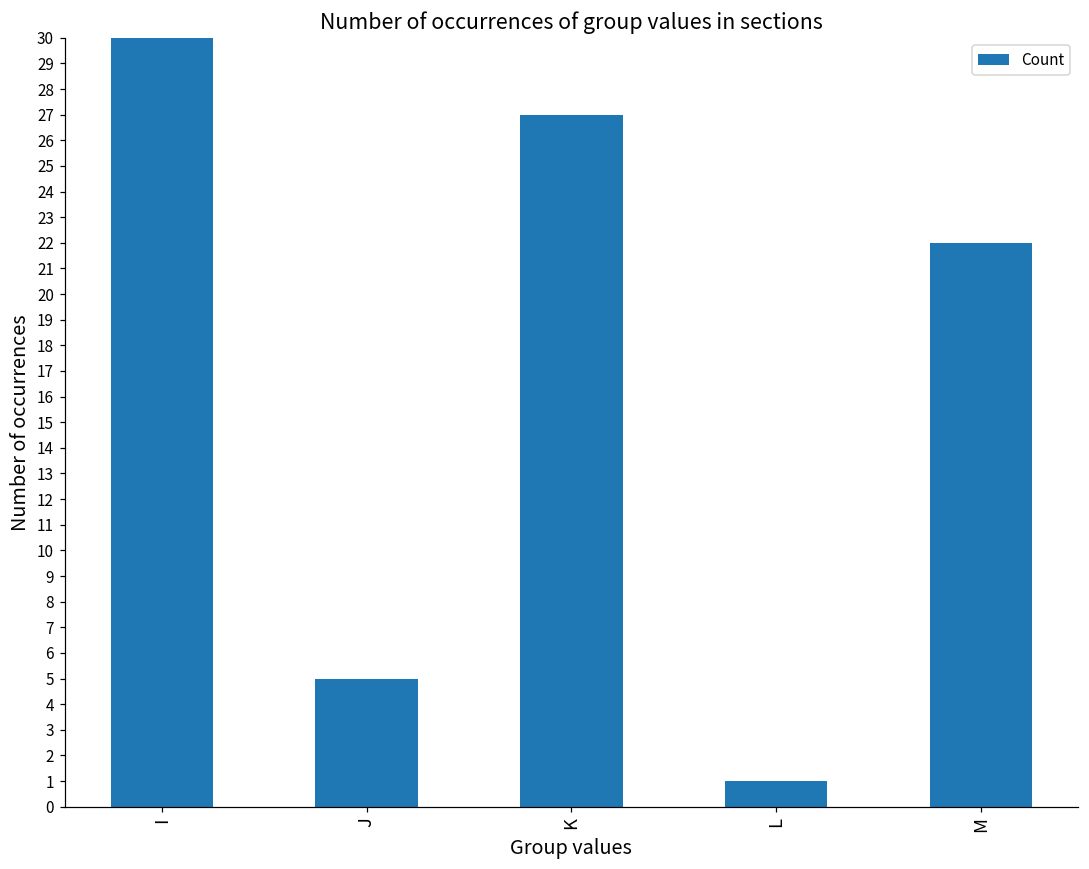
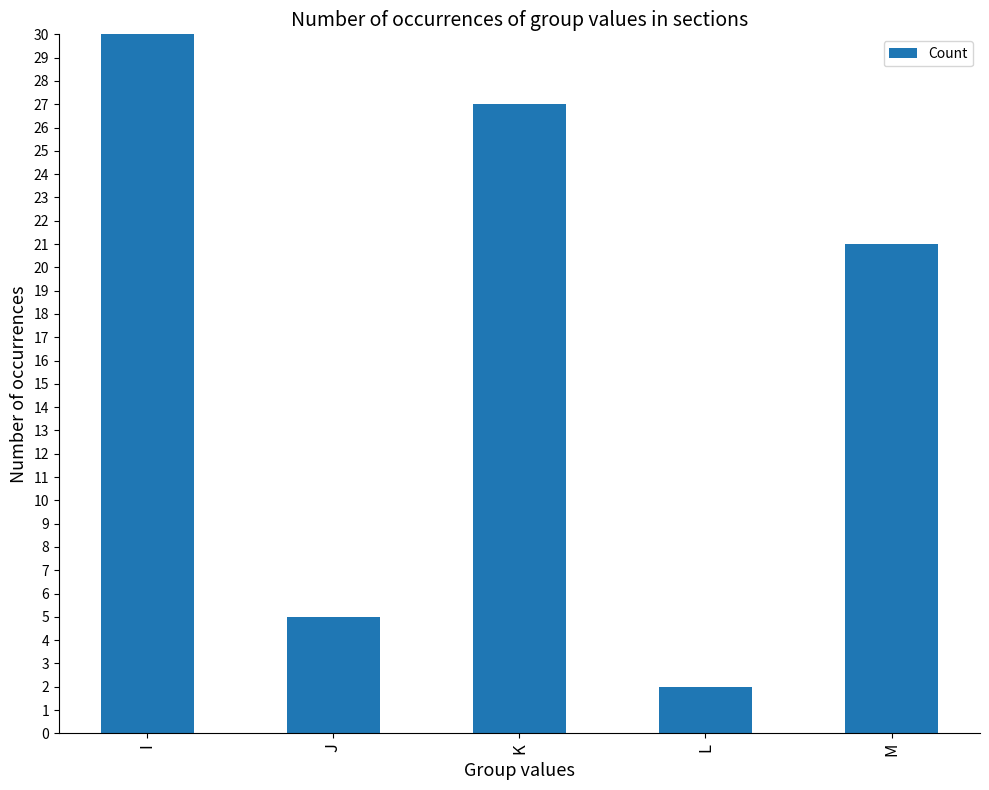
L: 1 -> 2
M: 22 -> 21
